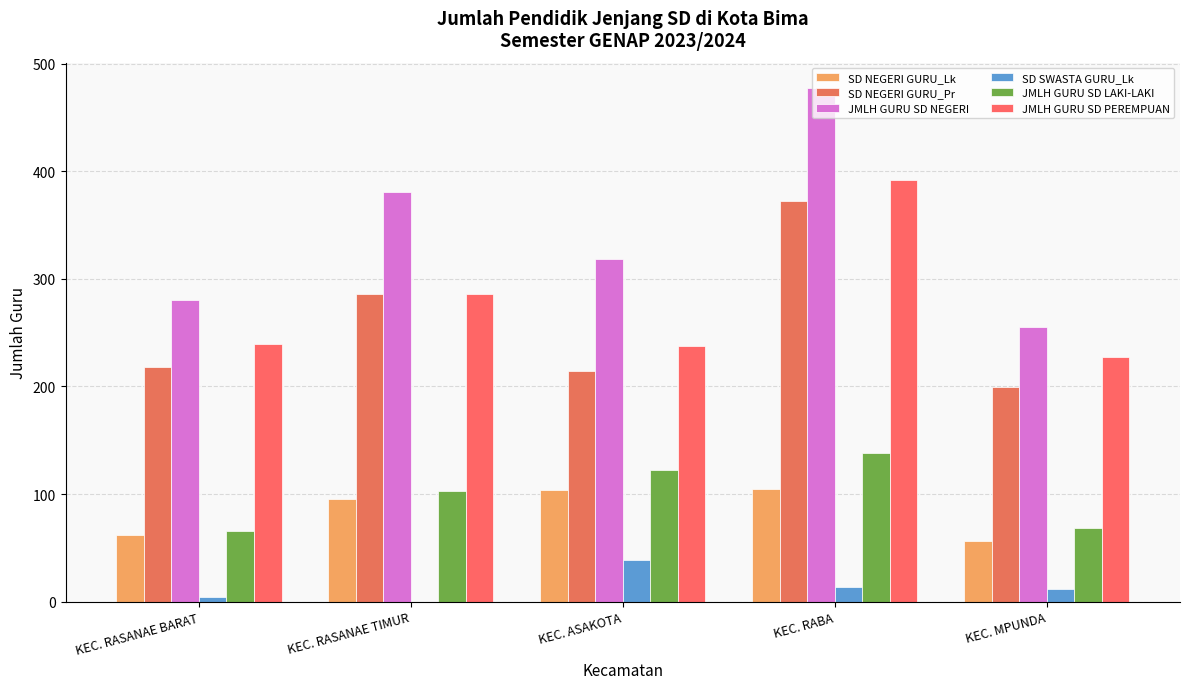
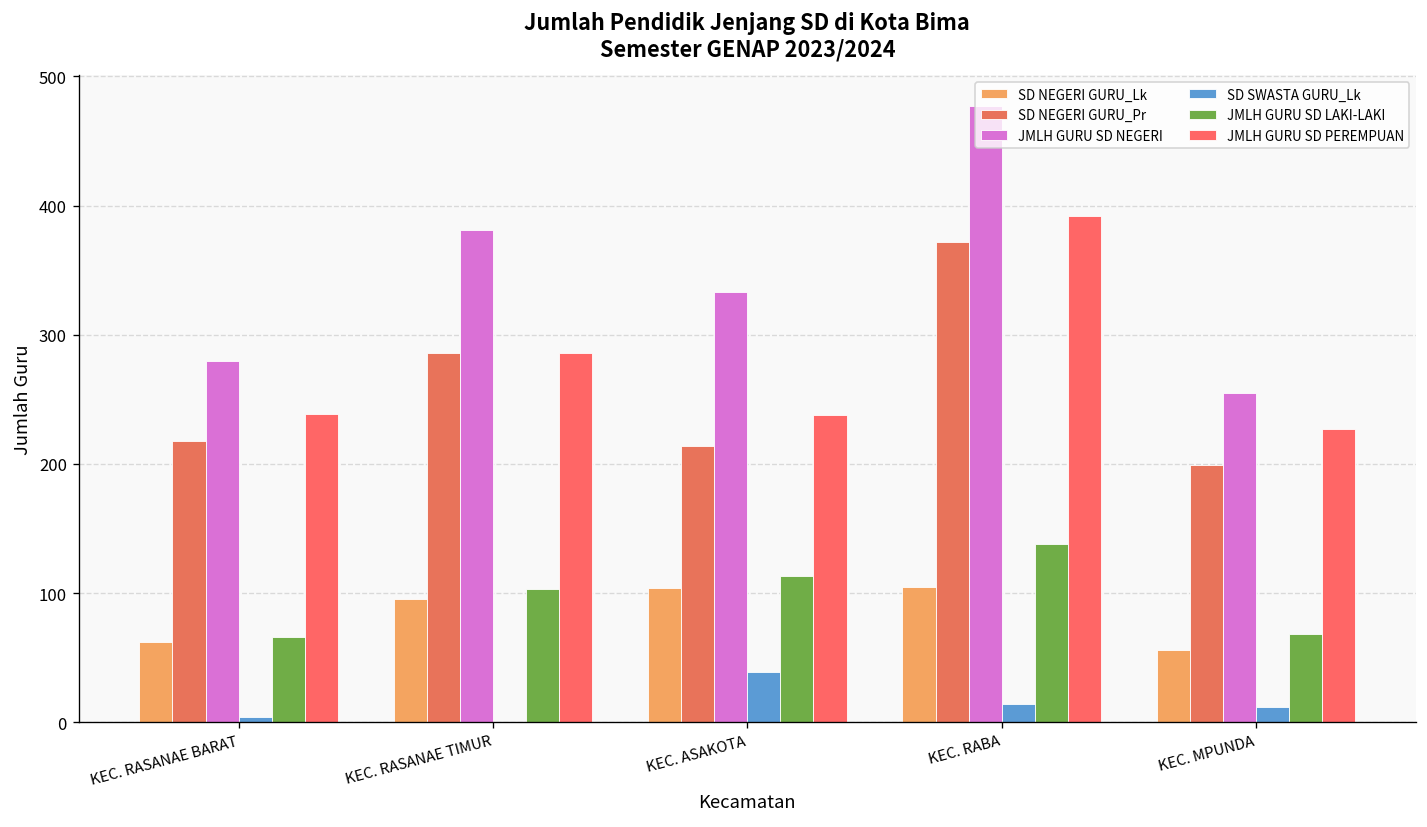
JMLH GURU SD NEGERI, KEC. ASAKOTA: 318 -> 333
JMLH GURU SD LAKI-LAKI, KEC. ASAKOTA: 122 -> 113
